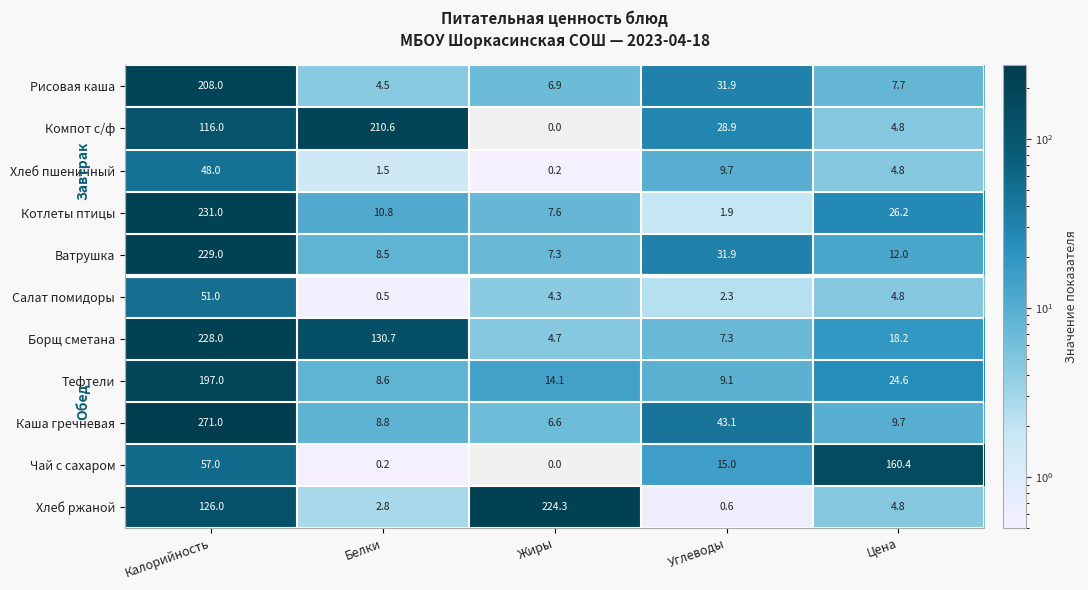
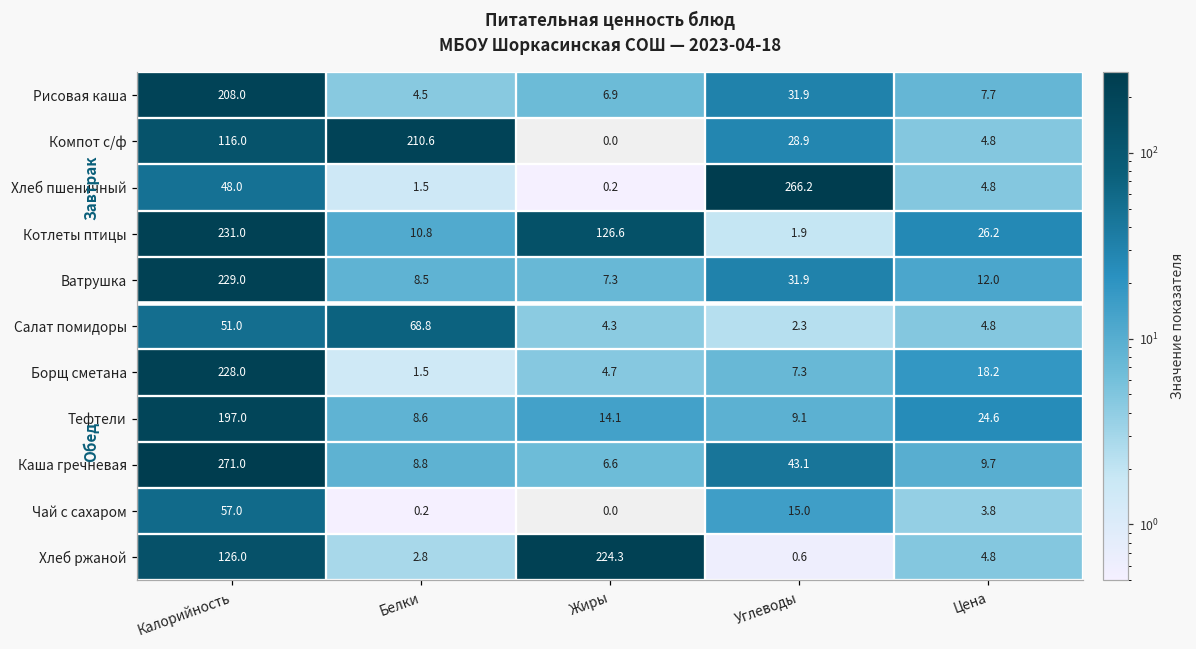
Хлеб пшеничный, Углеводы: 9.7 -> 266.2
Котлеты птицы, Жиры: 7.6 -> 126.6
Салат помидоры, Белки: 0.5 -> 68.8
Борщ сметана, Белки: 130.7 -> 1.5
Чай с сахаром, Цена: 160.4 -> 3.8
